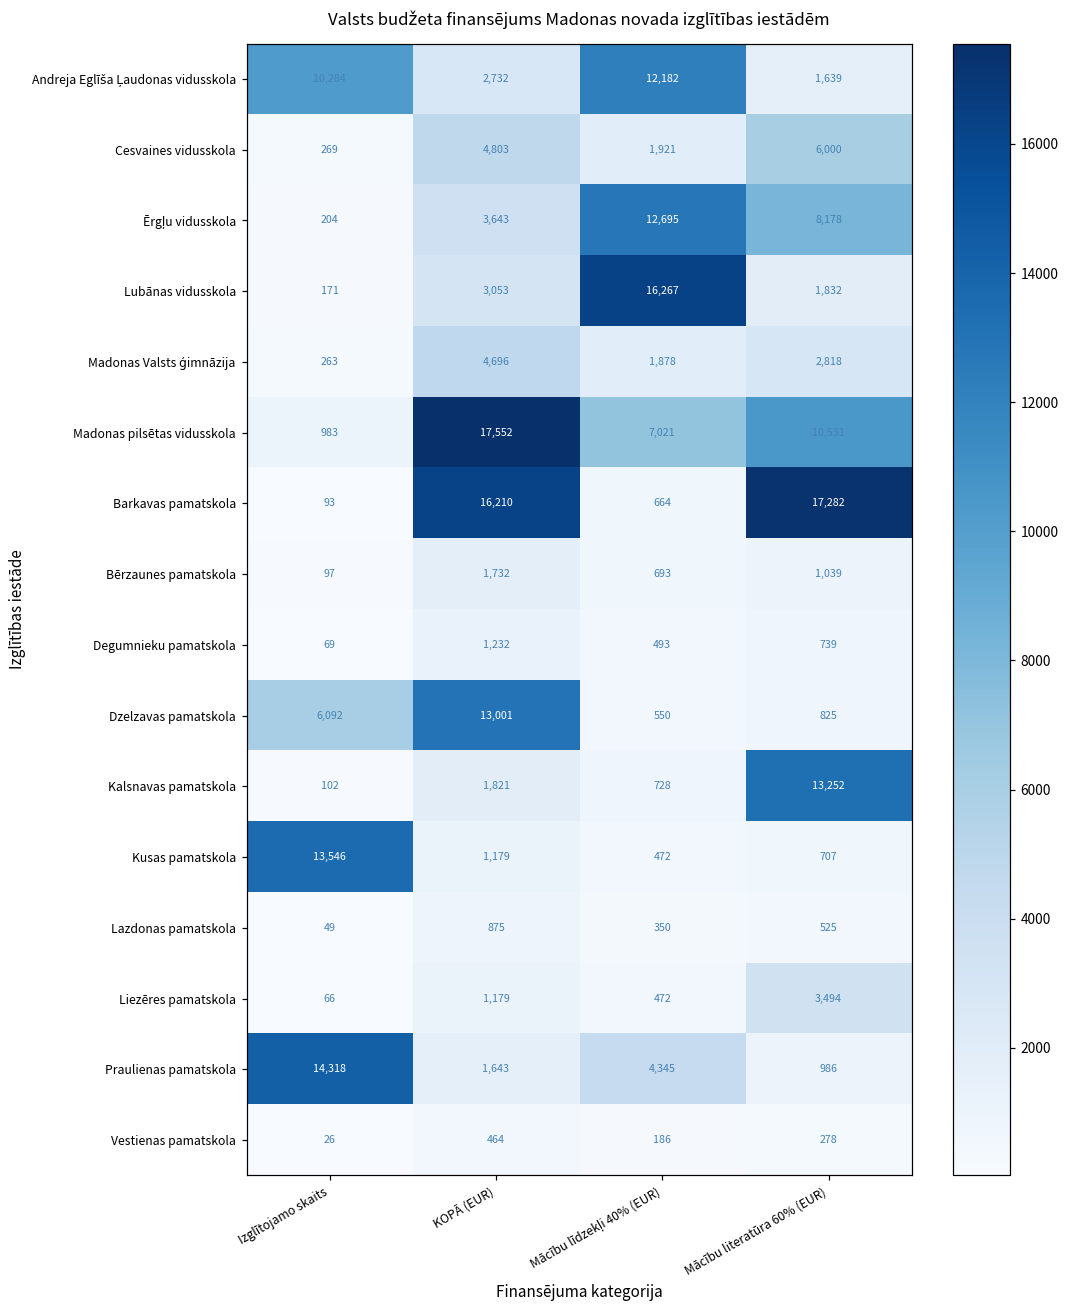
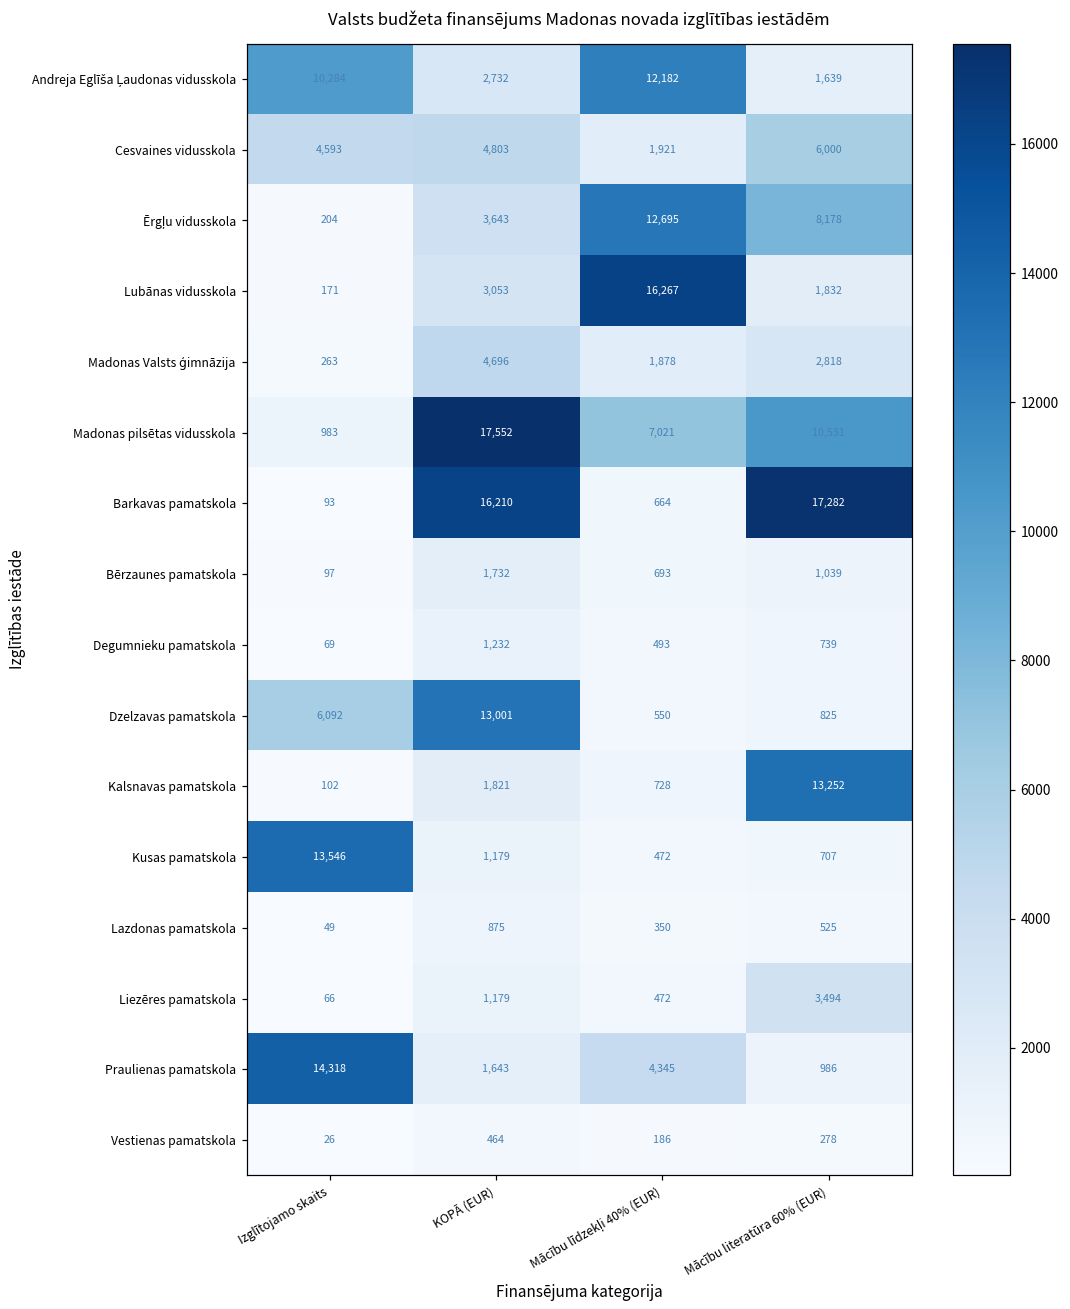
Cesvaines vidusskola, Izglītojamo skaits: 269 -> 4,593
